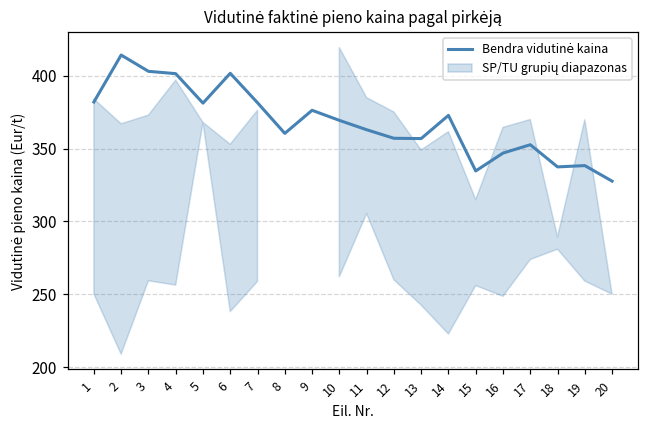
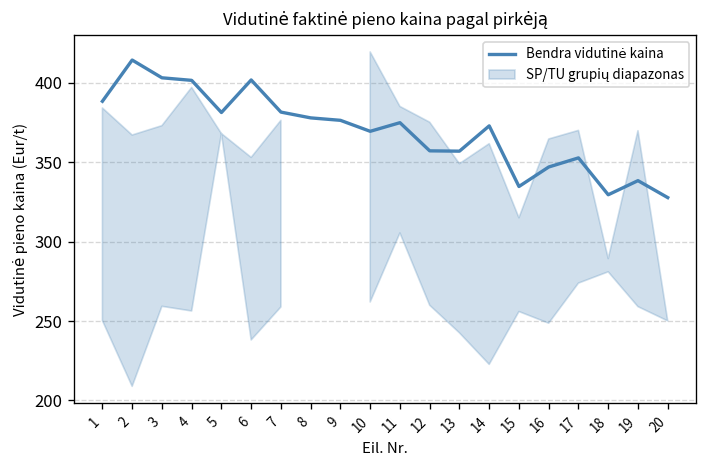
1: 382 -> 388
8: 360 -> 378
11: 363 -> 375
18: 337 -> 329
